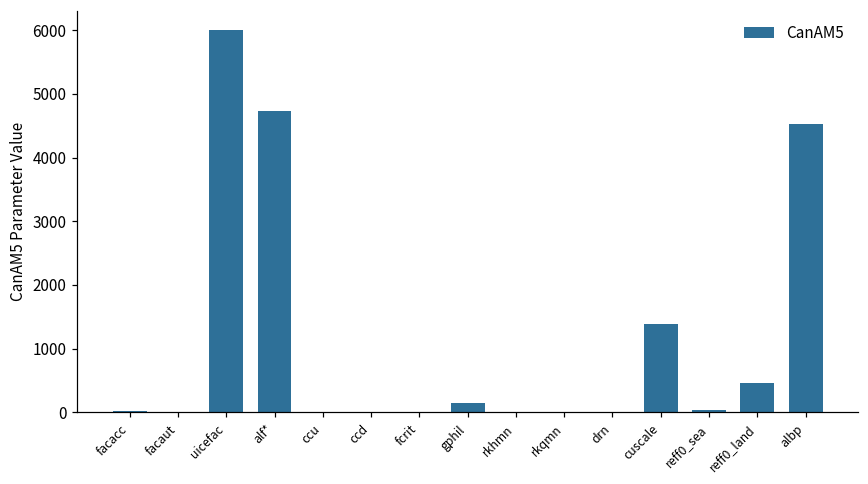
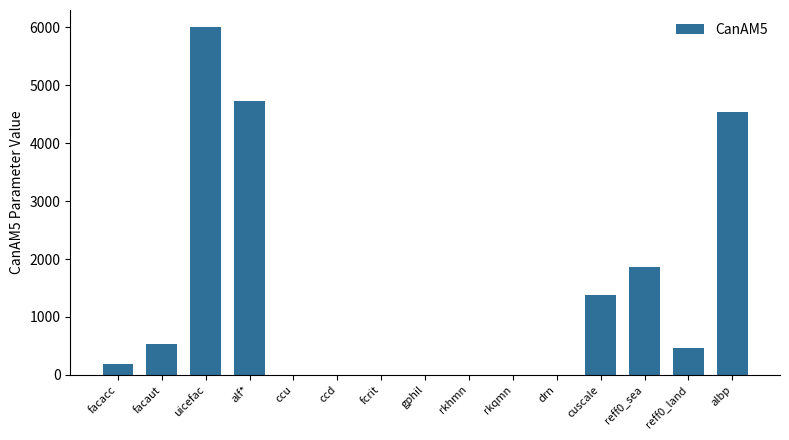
facacc: 0 -> 200
facaut: 0 -> 500
gphil: 100 -> 0
reff0_sea: 0 -> 1900
